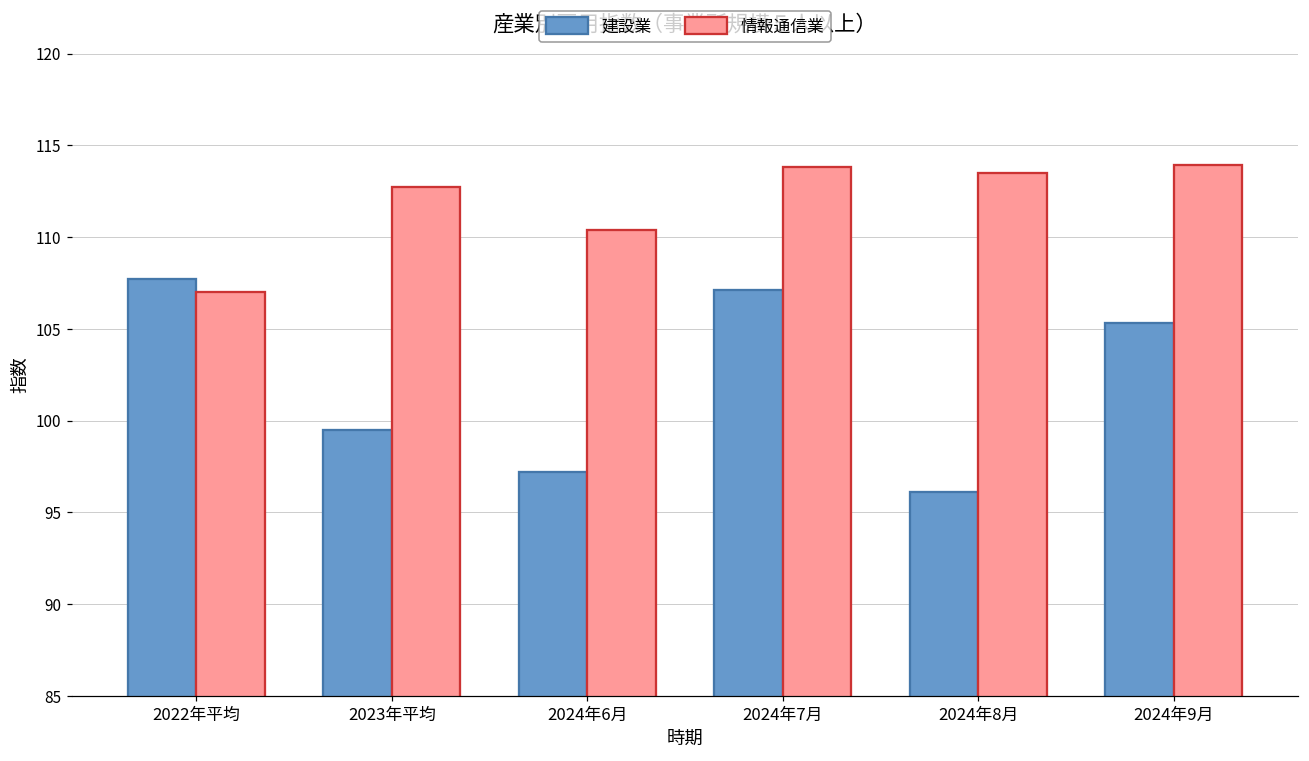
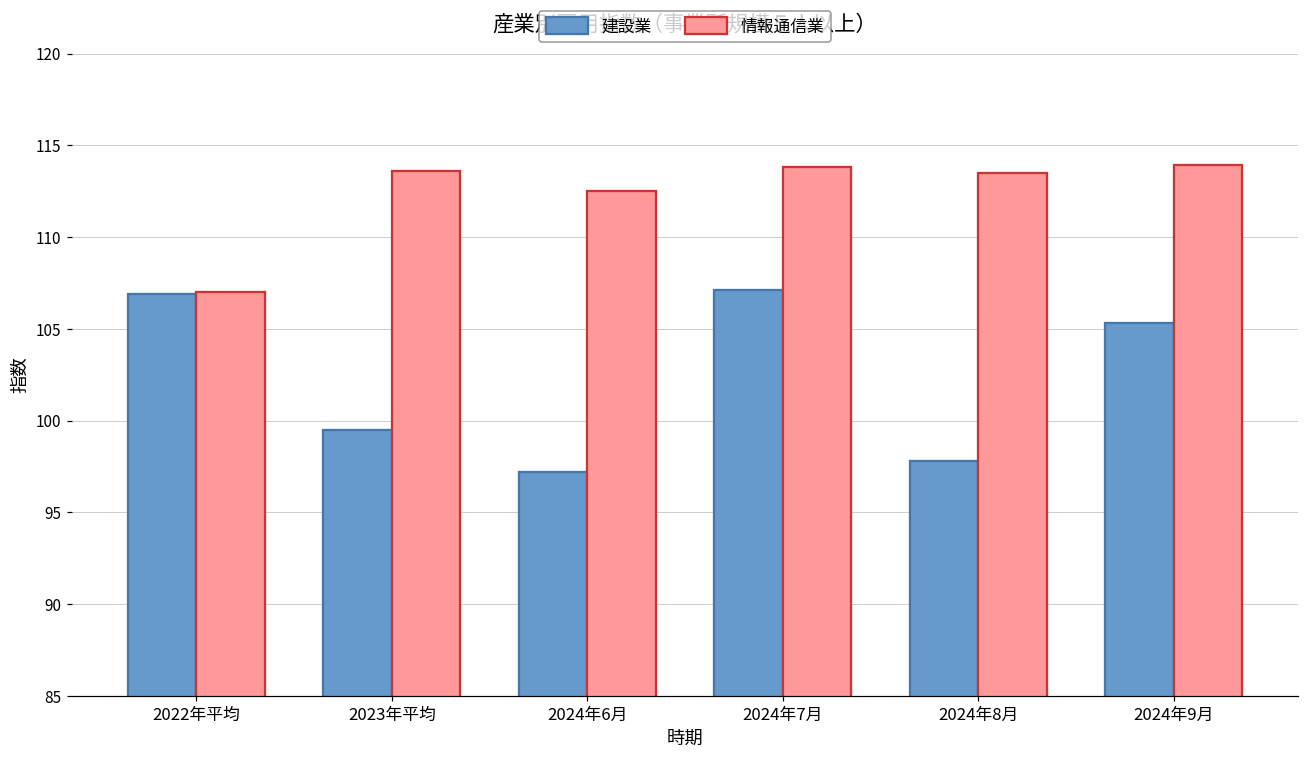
建設業, 2022年平均: 107.7 -> 106.9
情報通信業, 2023年平均: 112.7 -> 113.6
情報通信業, 2024年6月: 110.4 -> 112.5
建設業, 2024年8月: 96.1 -> 97.8
